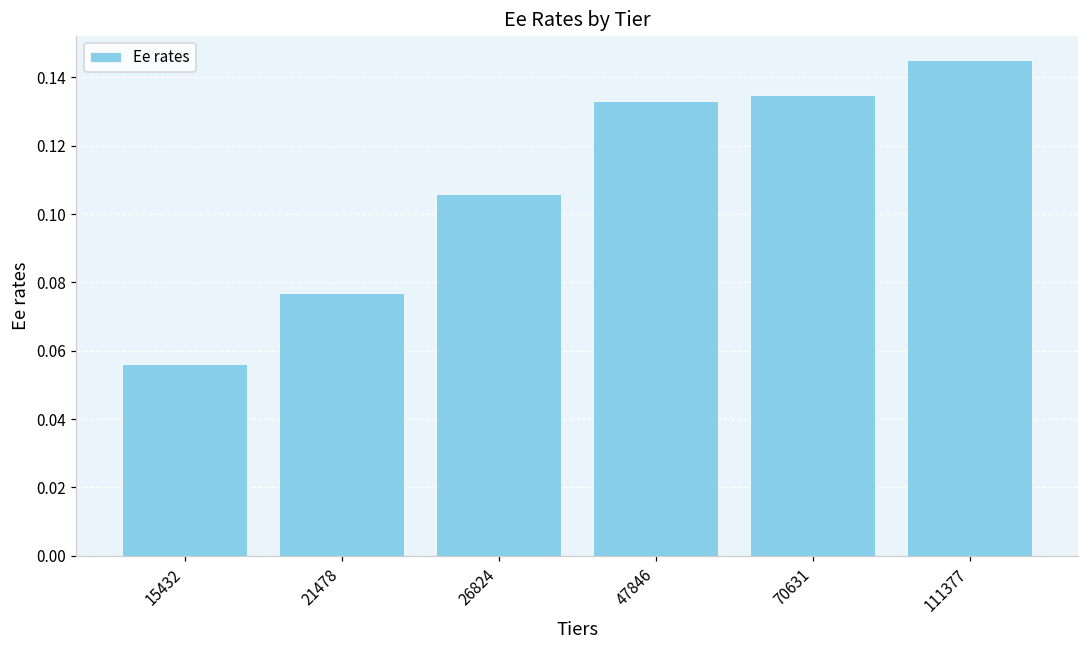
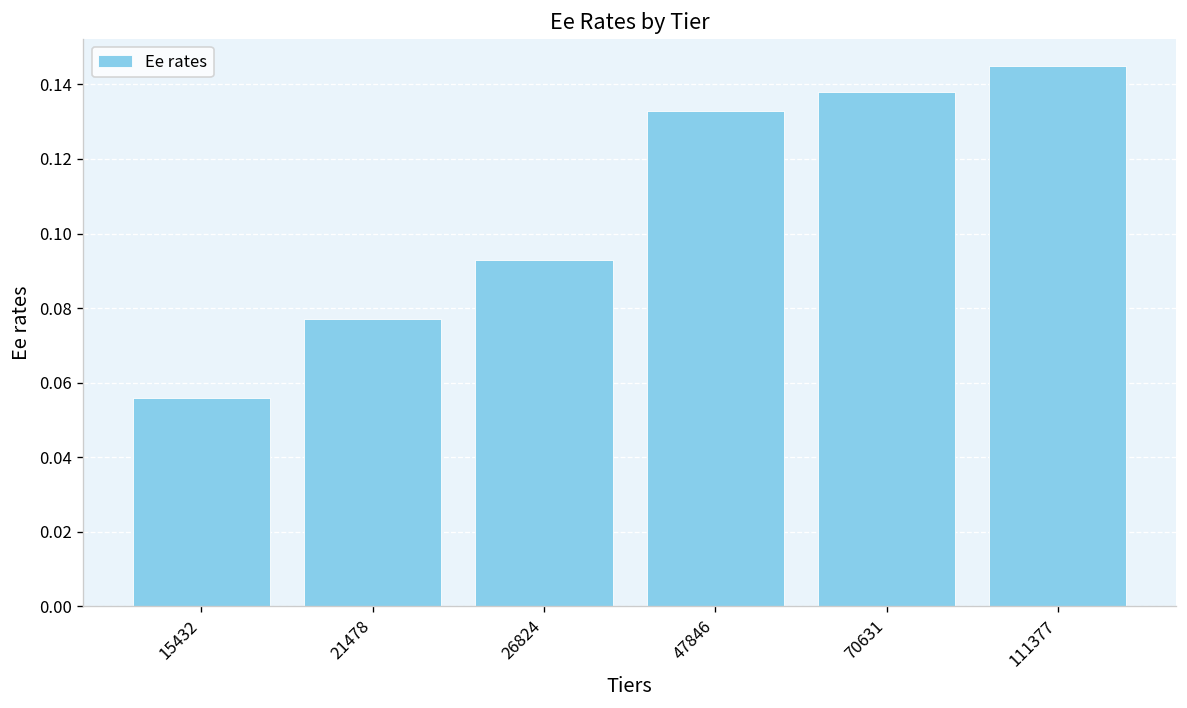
26824: 0.106 -> 0.093
70631: 0.135 -> 0.138
